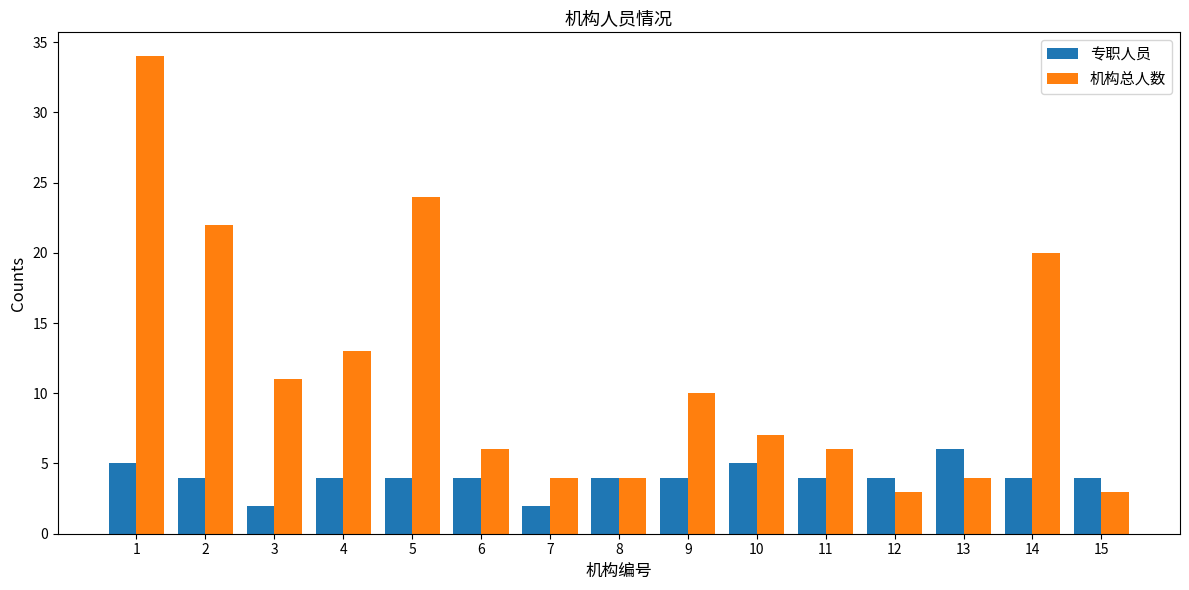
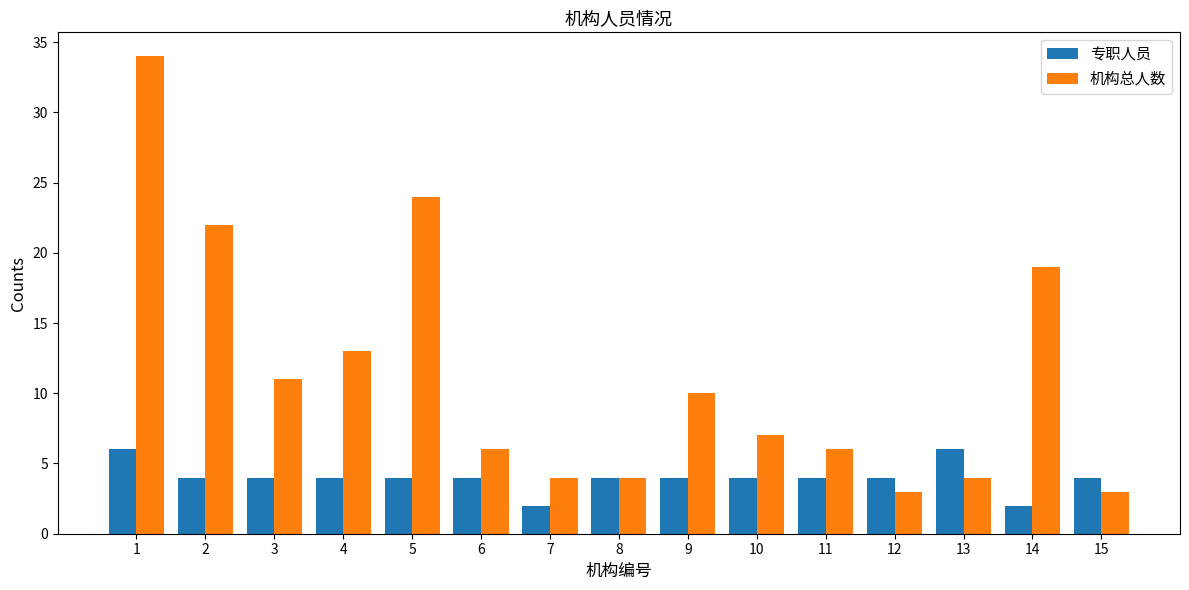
专职人员, 1: 5 -> 6
专职人员, 3: 2 -> 4
专职人员, 10: 5 -> 4
专职人员, 14: 4 -> 2
机构总人数, 14: 20 -> 19
